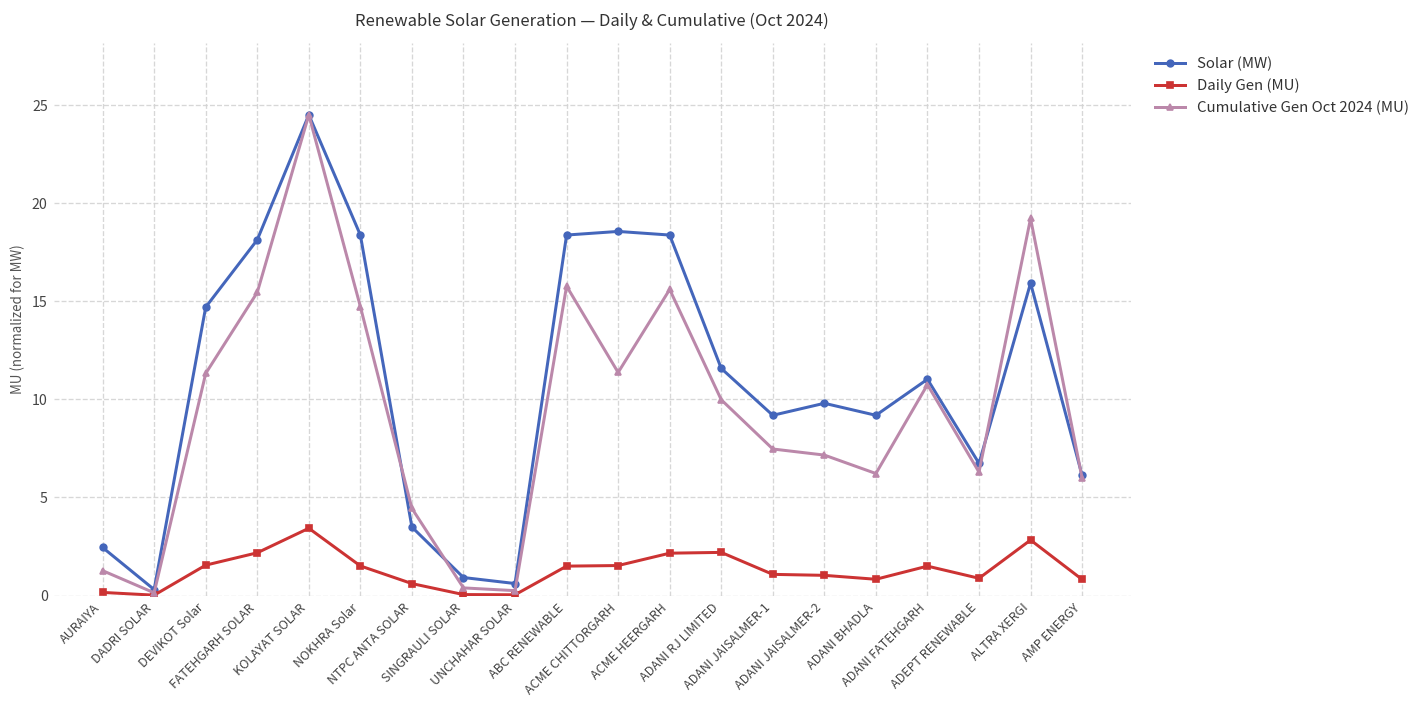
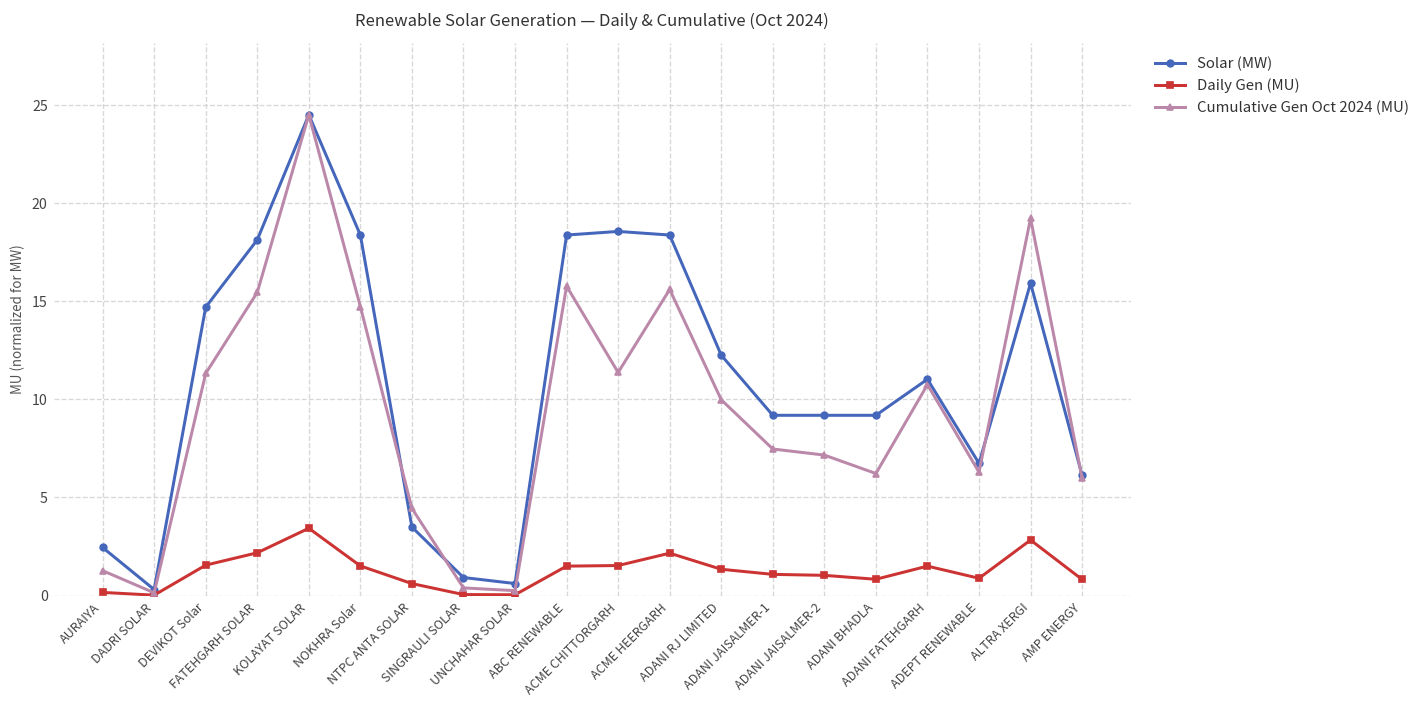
Solar (MW), ADANI RJ LIMITED: 11.6 -> 12.3
Daily Gen (MU), ADANI RJ LIMITED: 2.2 -> 1.3
Solar (MW), ADANI JAISALMER-2: 9.8 -> 9.2
